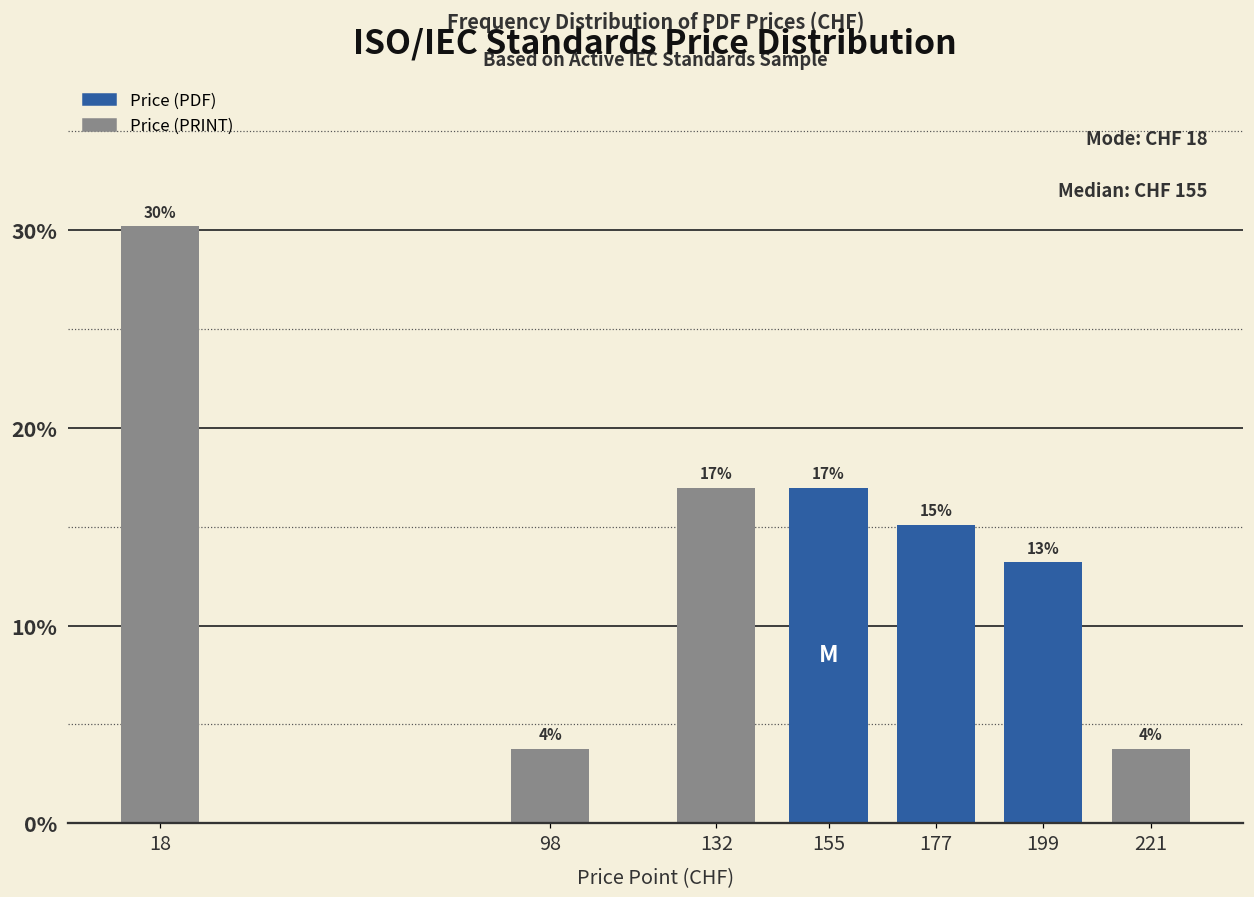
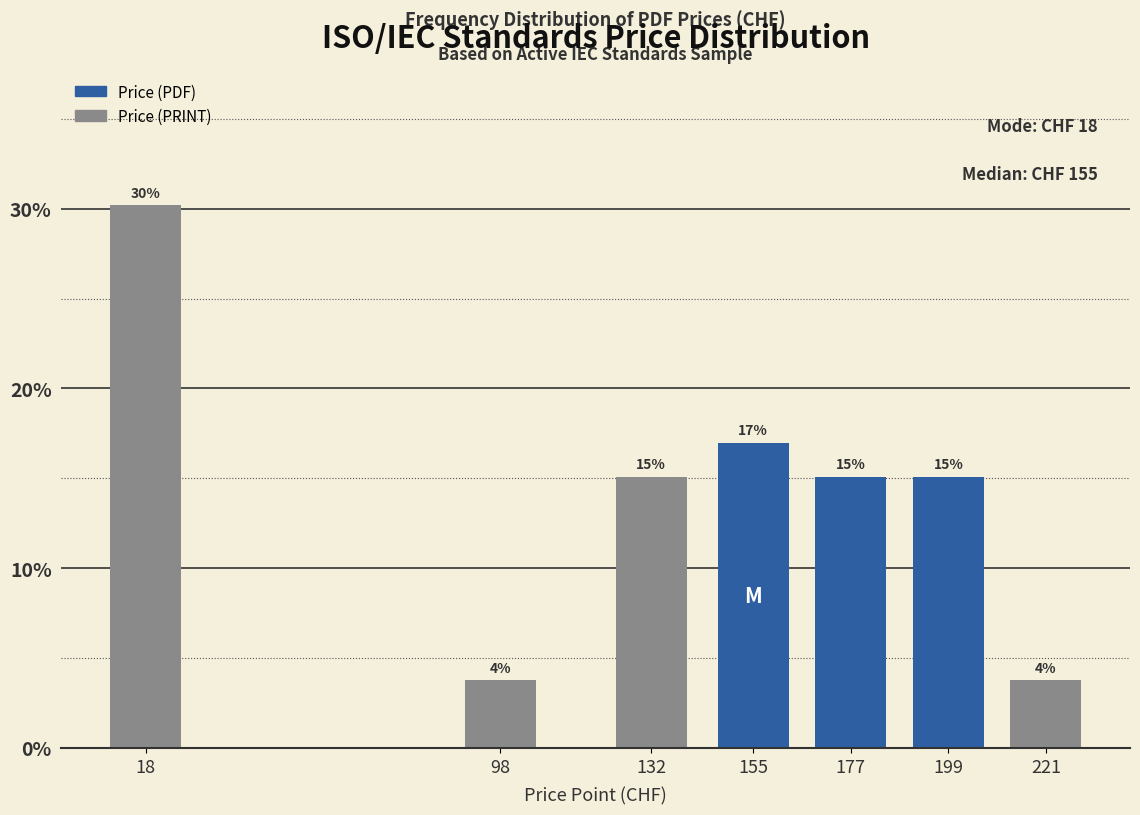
132: 17% -> 15%
199: 13% -> 15%
